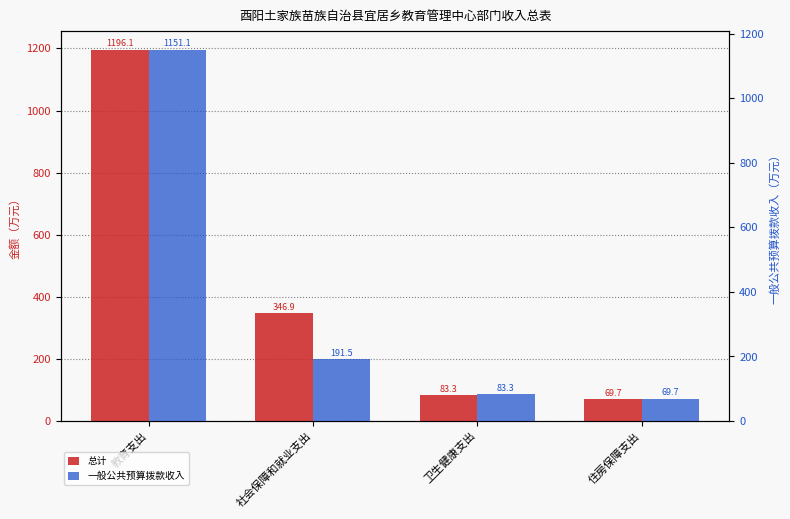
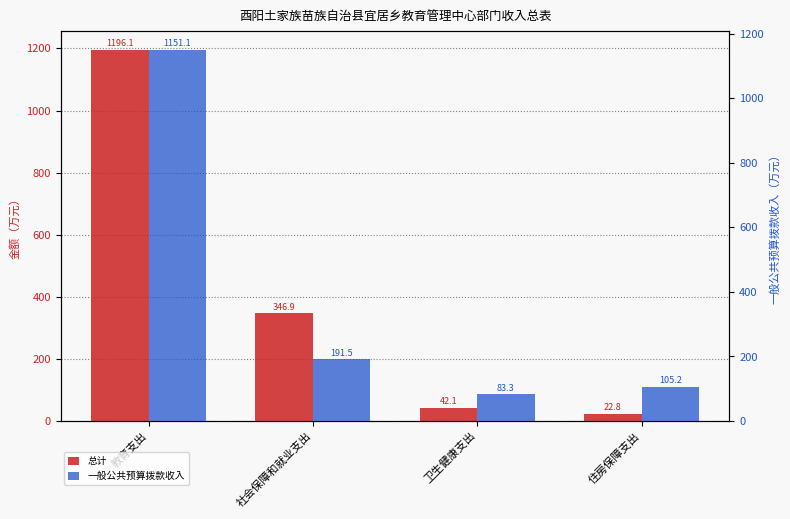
总计, 卫生健康支出: 83.3 -> 42.1
总计, 住房保障支出: 69.7 -> 22.8
一般公共预算拨款收入, 住房保障支出: 69.7 -> 105.2
